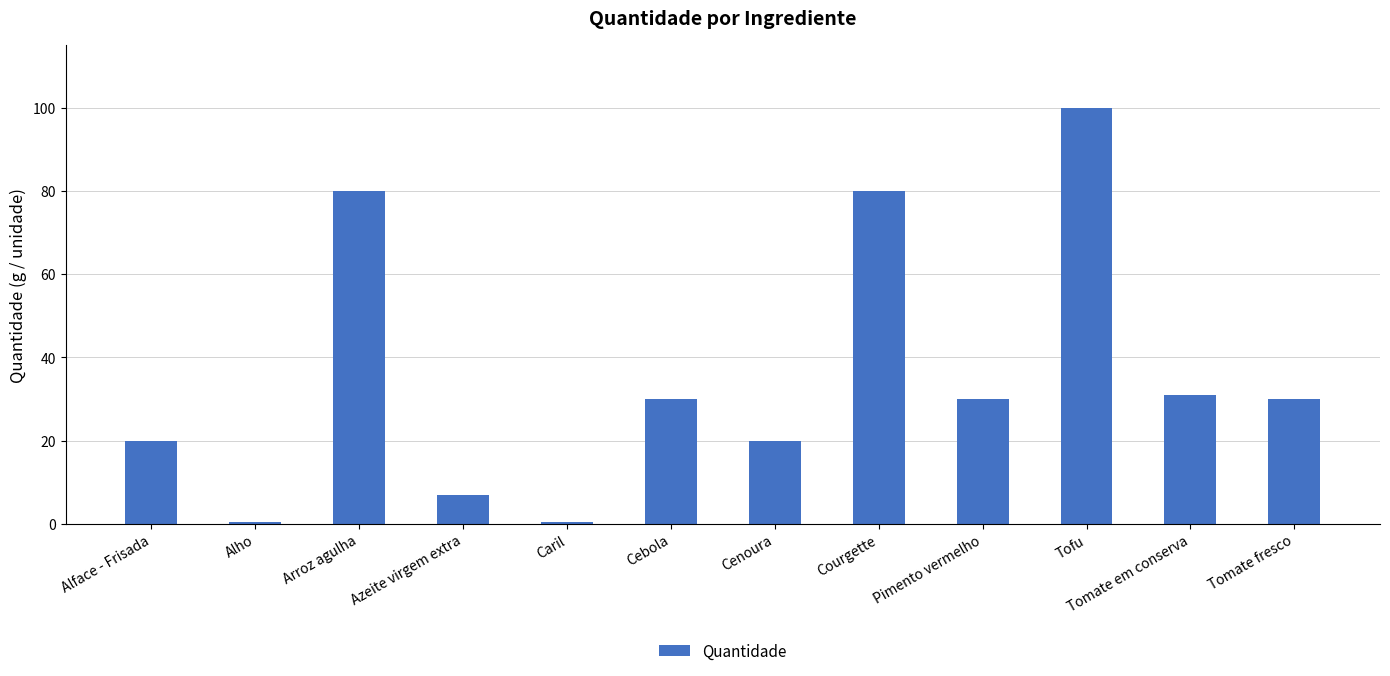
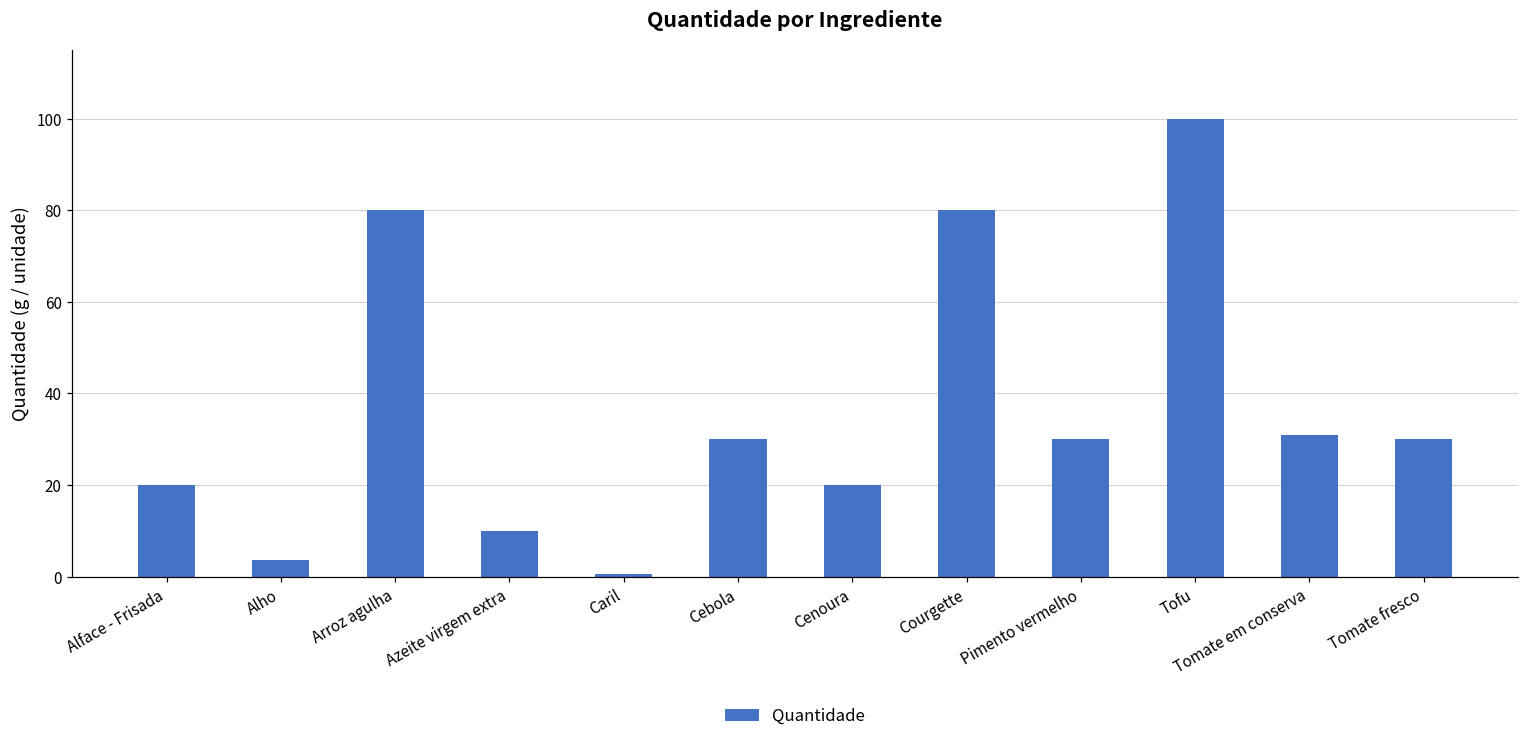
Alho: 1 -> 4
Azeite virgem extra: 7 -> 10
